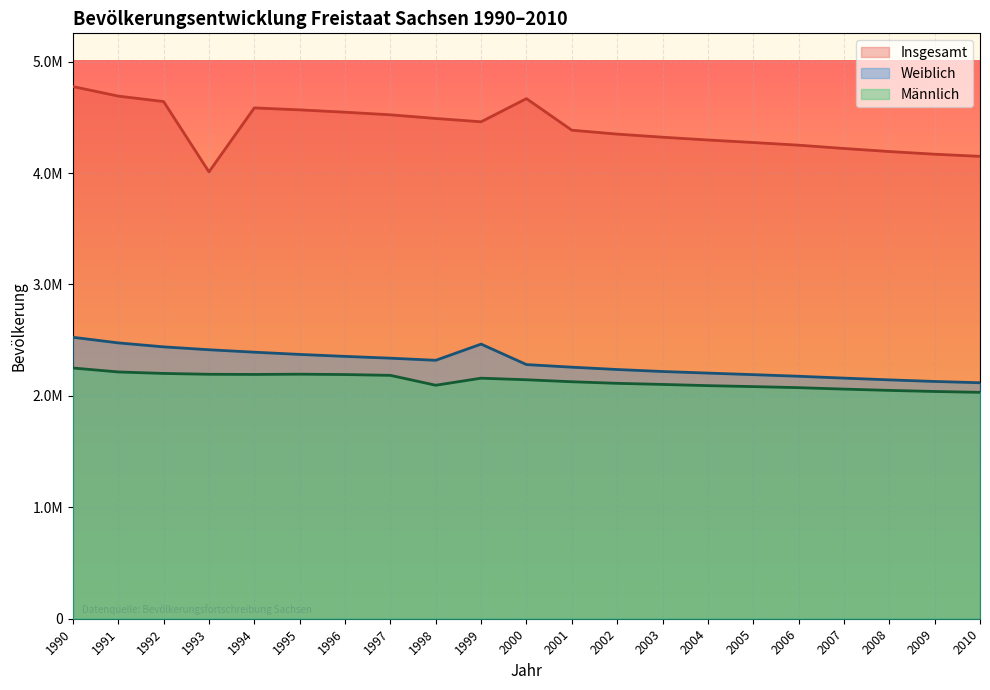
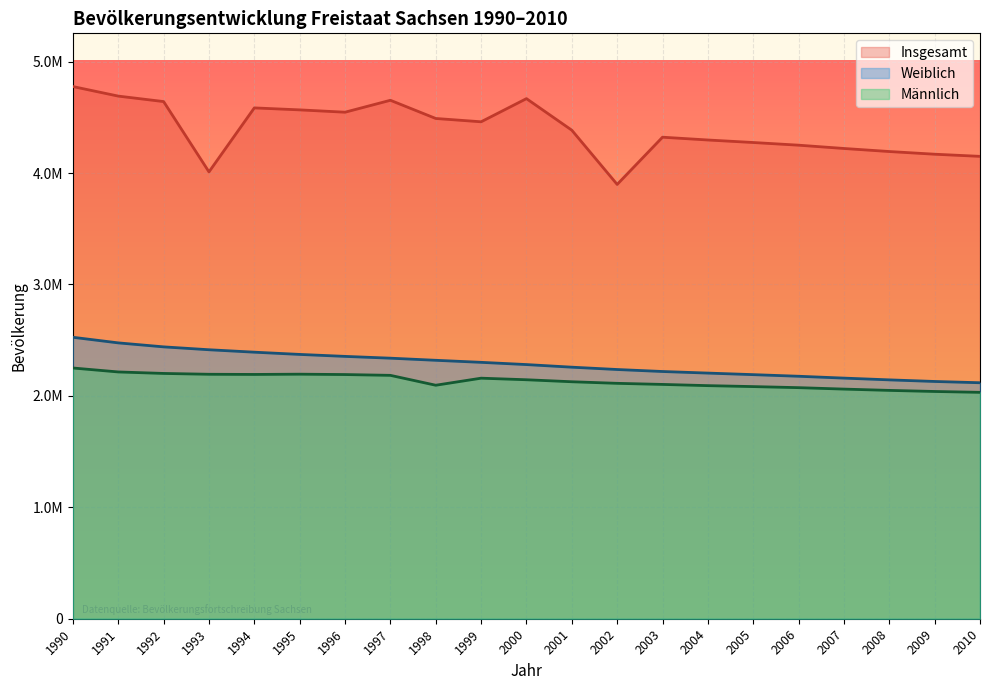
Insgesamt, 1997: 4520000 -> 4650000
Weiblich, 1999: 2460000 -> 2300000
Insgesamt, 2002: 4350000 -> 3900000
